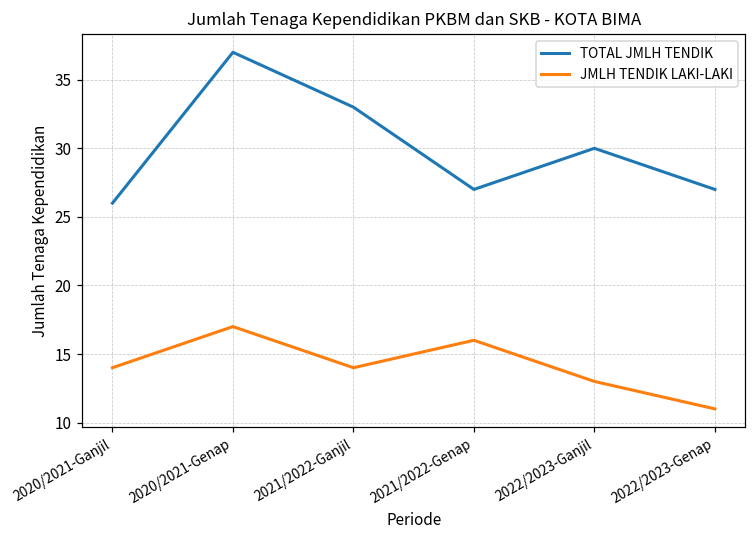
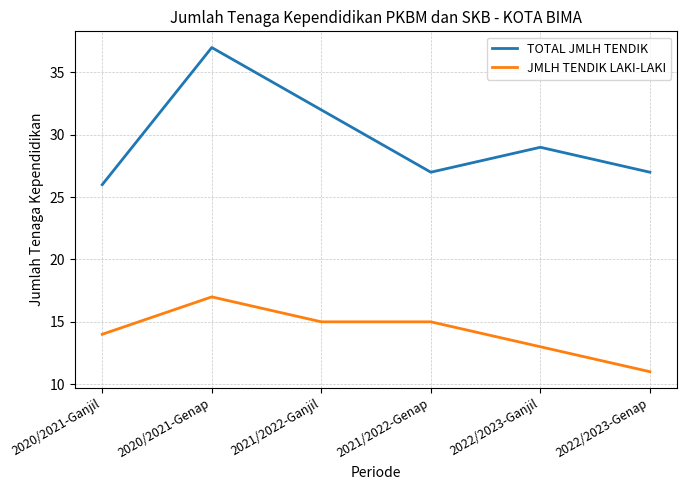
TOTAL JMLH TENDIK, 2021/2022-Ganjil: 33 -> 32
JMLH TENDIK LAKI-LAKI, 2021/2022-Ganjil: 14 -> 15
JMLH TENDIK LAKI-LAKI, 2021/2022-Genap: 16 -> 15
TOTAL JMLH TENDIK, 2022/2023-Ganjil: 30 -> 29
